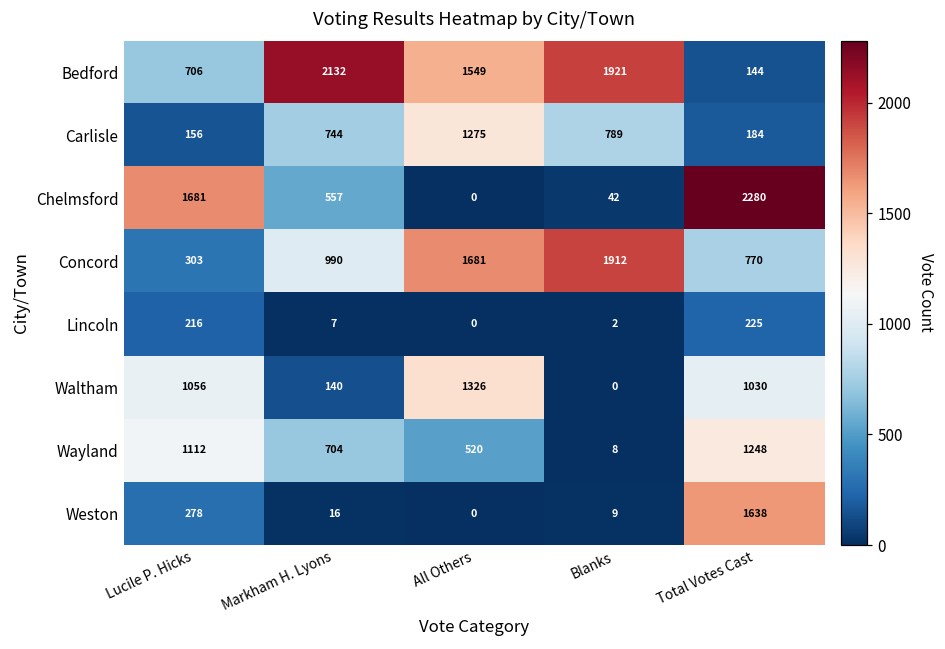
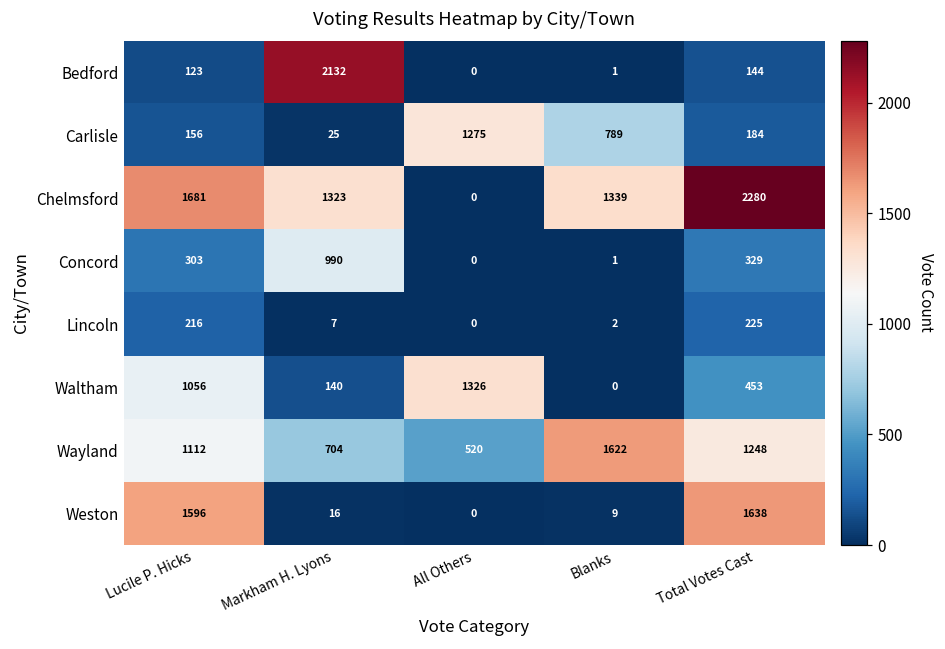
Bedford, Lucile P. Hicks: 706 -> 123
Bedford, All Others: 1549 -> 0
Bedford, Blanks: 1921 -> 1
Carlisle, Markham H. Lyons: 744 -> 25
Chelmsford, Markham H. Lyons: 557 -> 1323
Chelmsford, Blanks: 42 -> 1339
Concord, All Others: 1681 -> 0
Concord, Blanks: 1912 -> 1
Concord, Total Votes Cast: 770 -> 329
Waltham, Total Votes Cast: 1030 -> 453
Wayland, Blanks: 8 -> 1622
Weston, Lucile P. Hicks: 278 -> 1596
